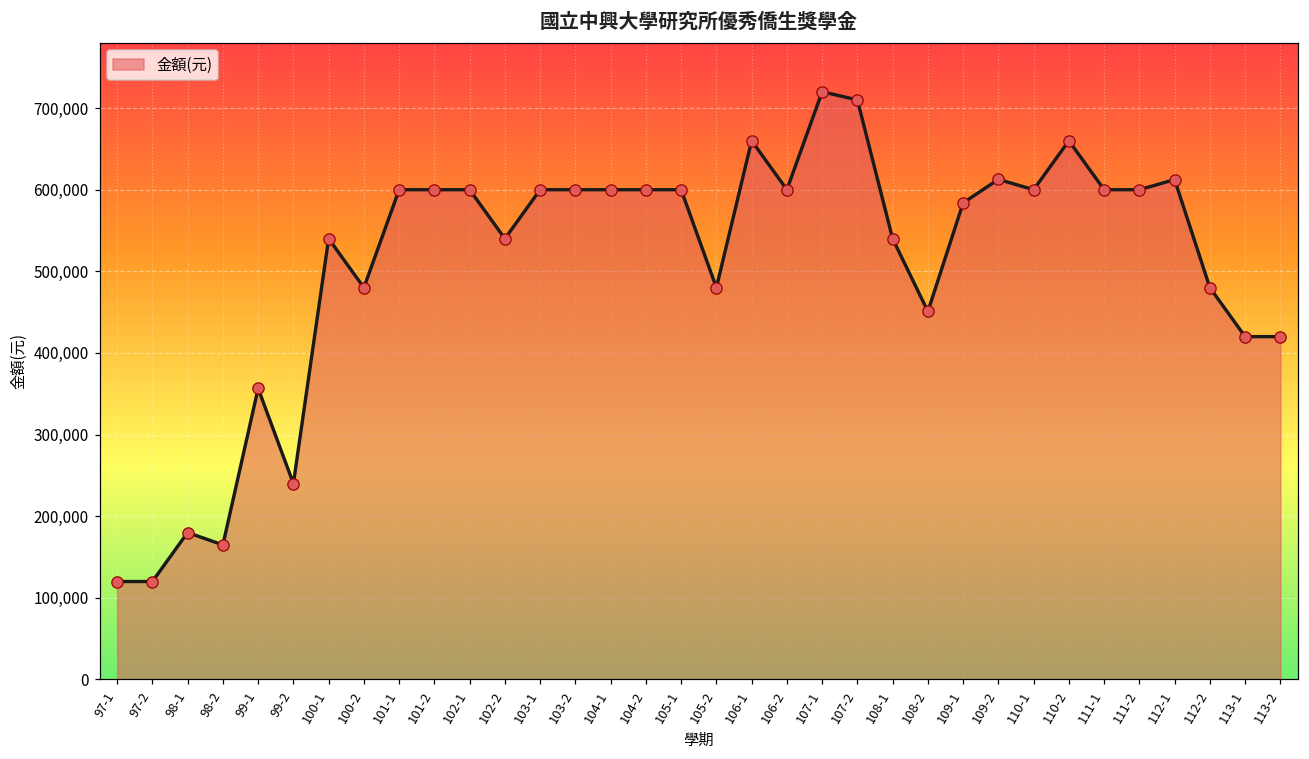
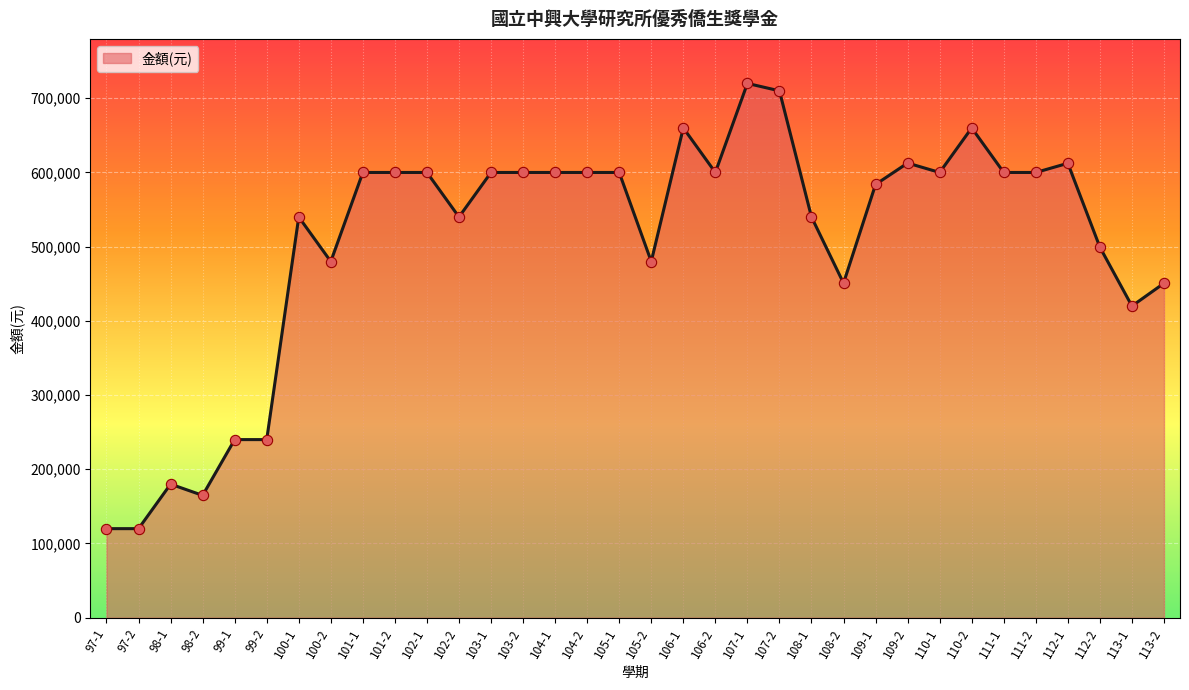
99-1: 360,000 -> 240,000
112-2: 480,000 -> 500,000
113-2: 420,000 -> 450,000
